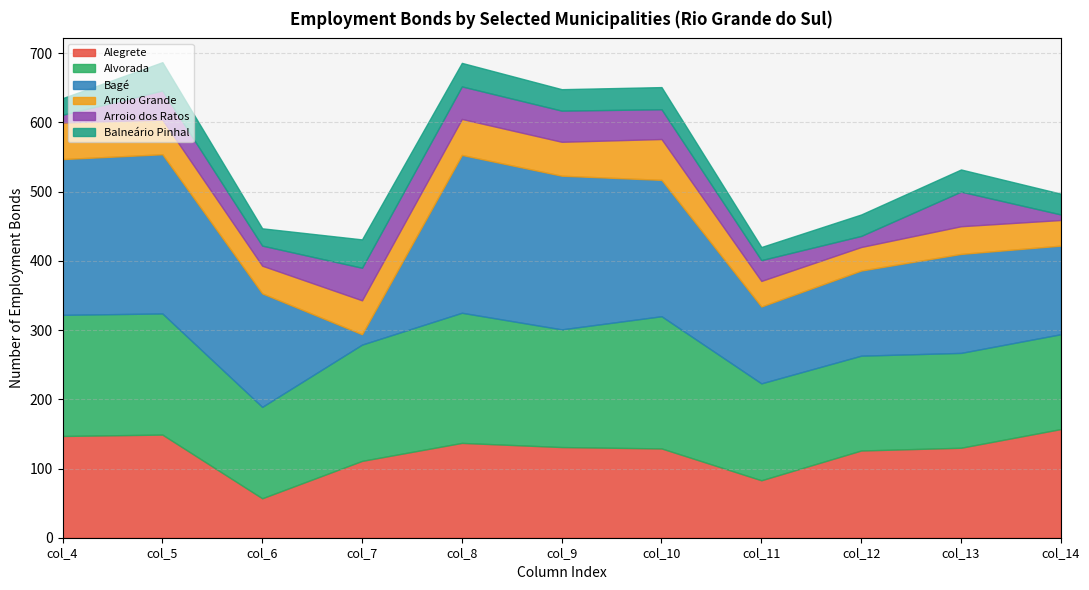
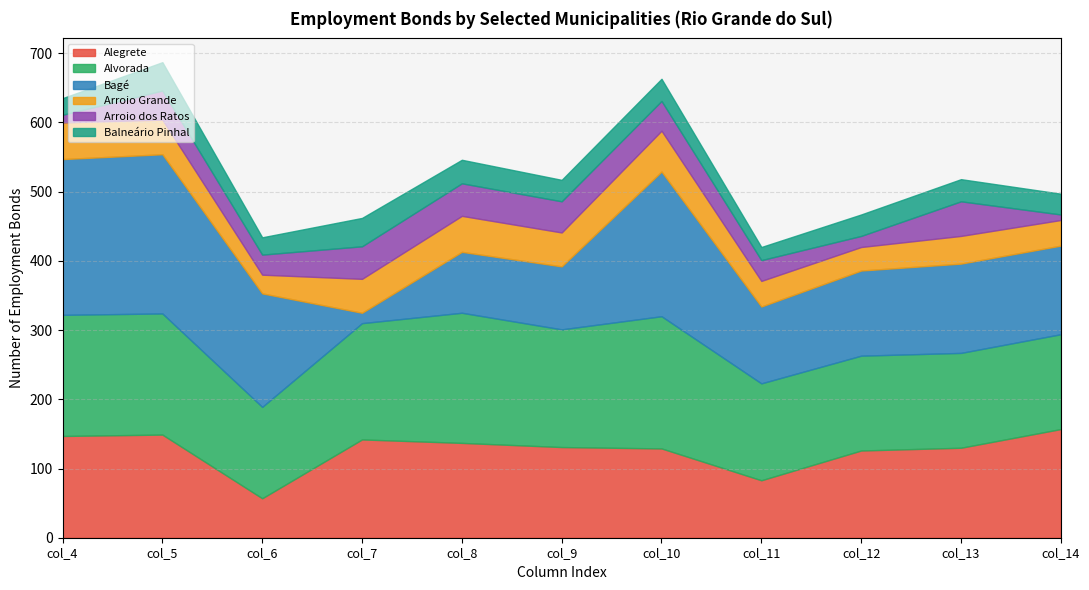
Arroio Grande, col_6: 40 -> 30
Alegrete, col_7: 110 -> 140
Bagé, col_8: 230 -> 90
Bagé, col_9: 220 -> 90
Bagé, col_10: 200 -> 210
Bagé, col_13: 140 -> 130
